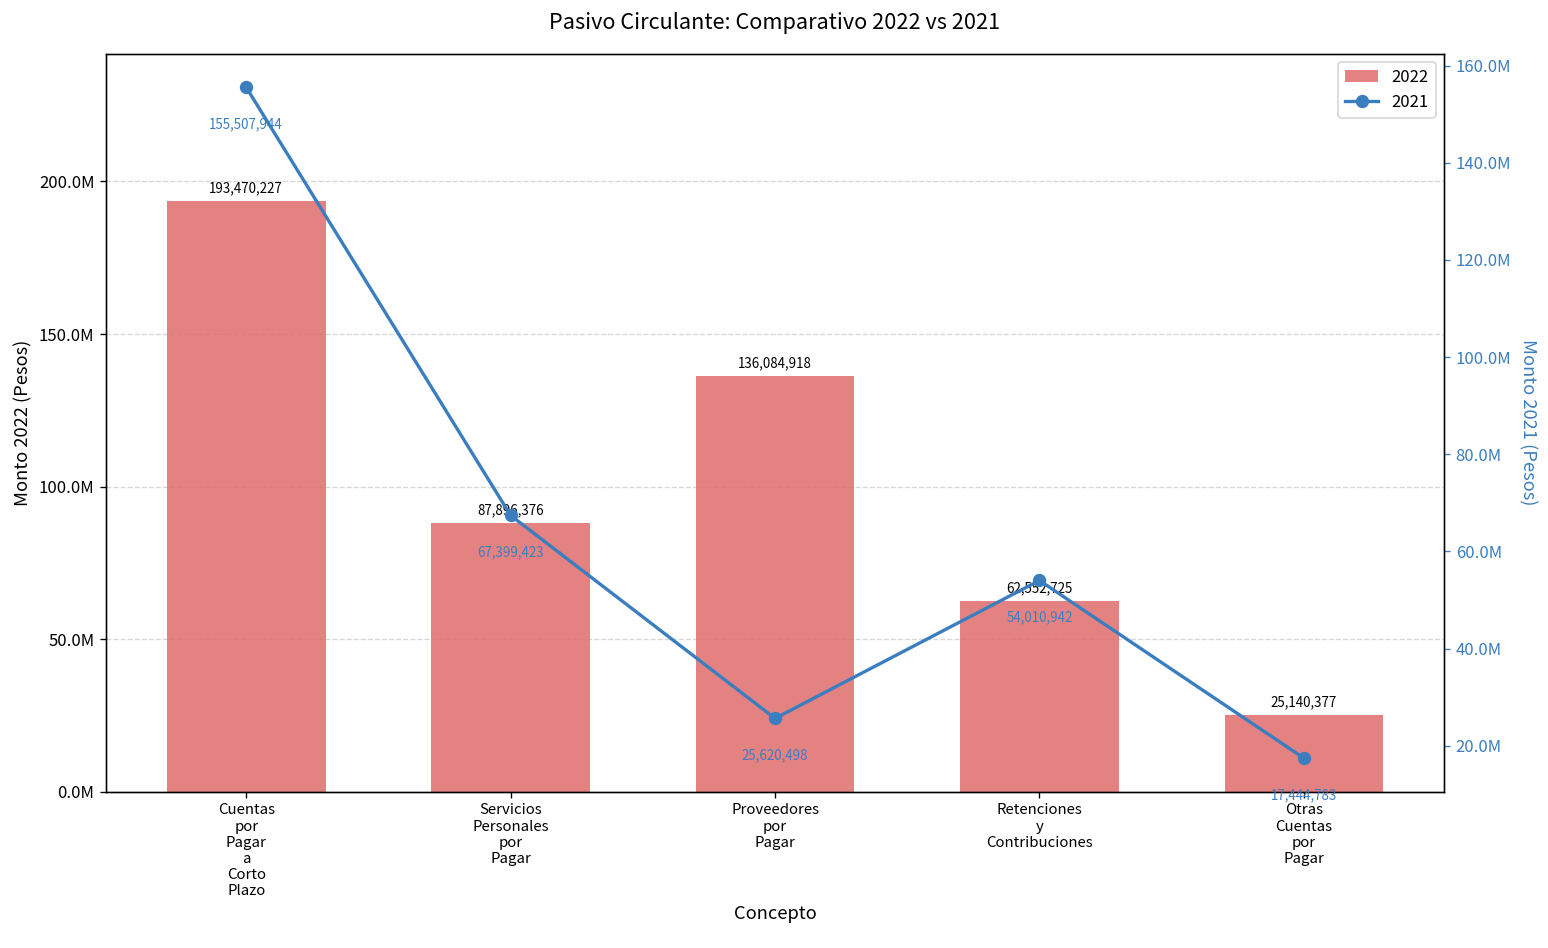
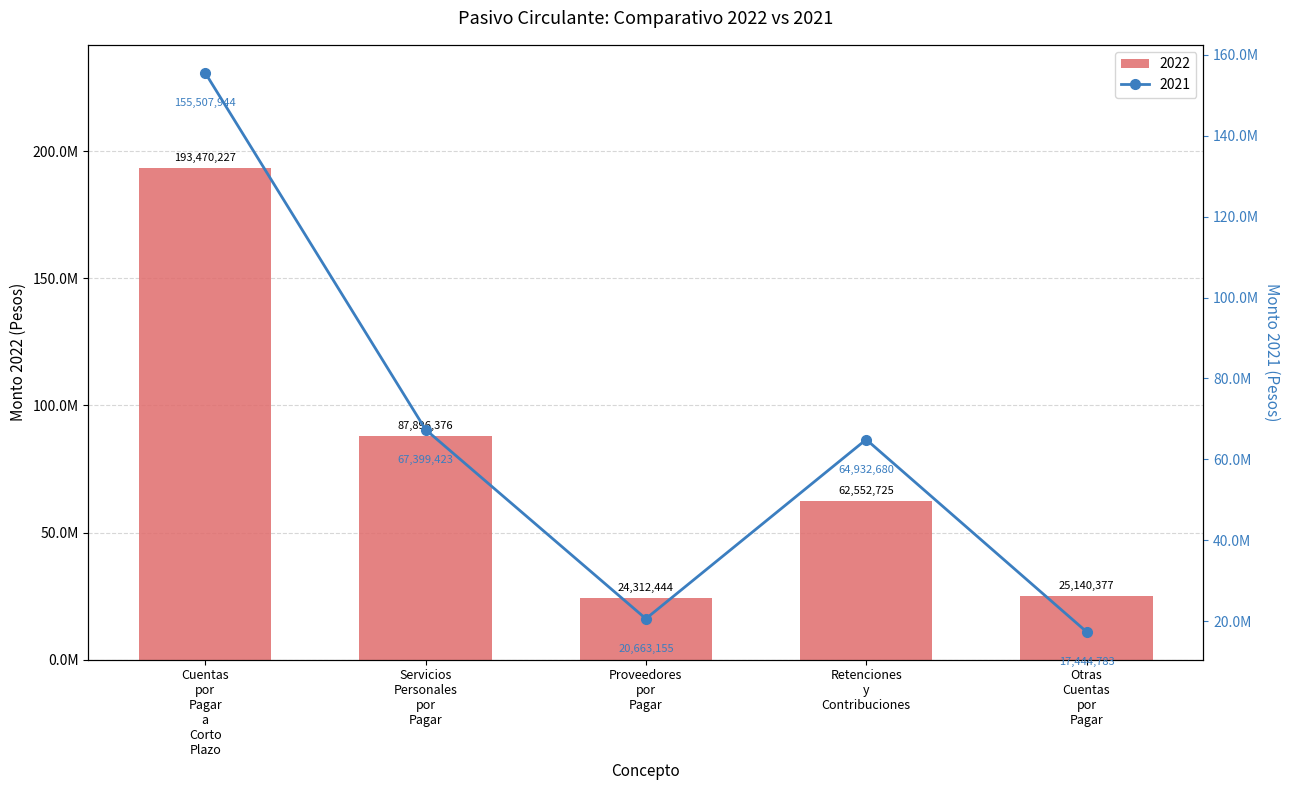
2022, Proveedores por Pagar: 136,084,918 -> 24,312,444
2021, Proveedores por Pagar: 25,620,498 -> 20,663,155
2021, Retenciones y Contribuciones: 54,010,942 -> 64,932,680
